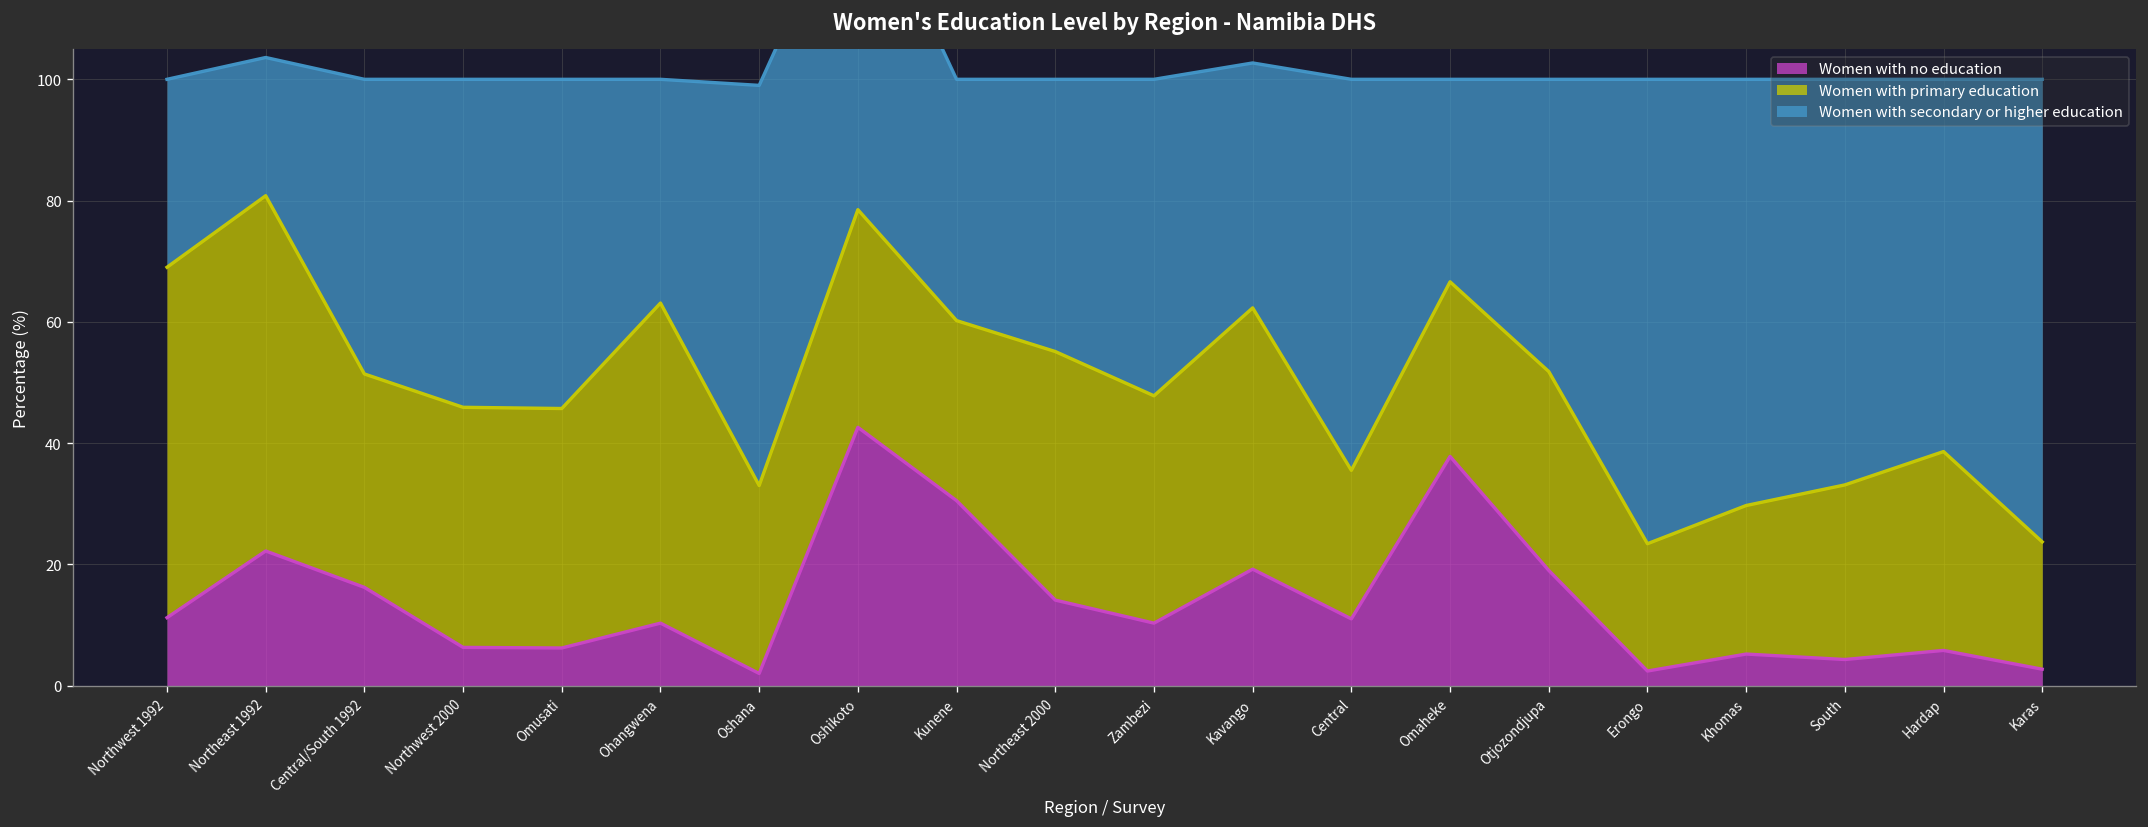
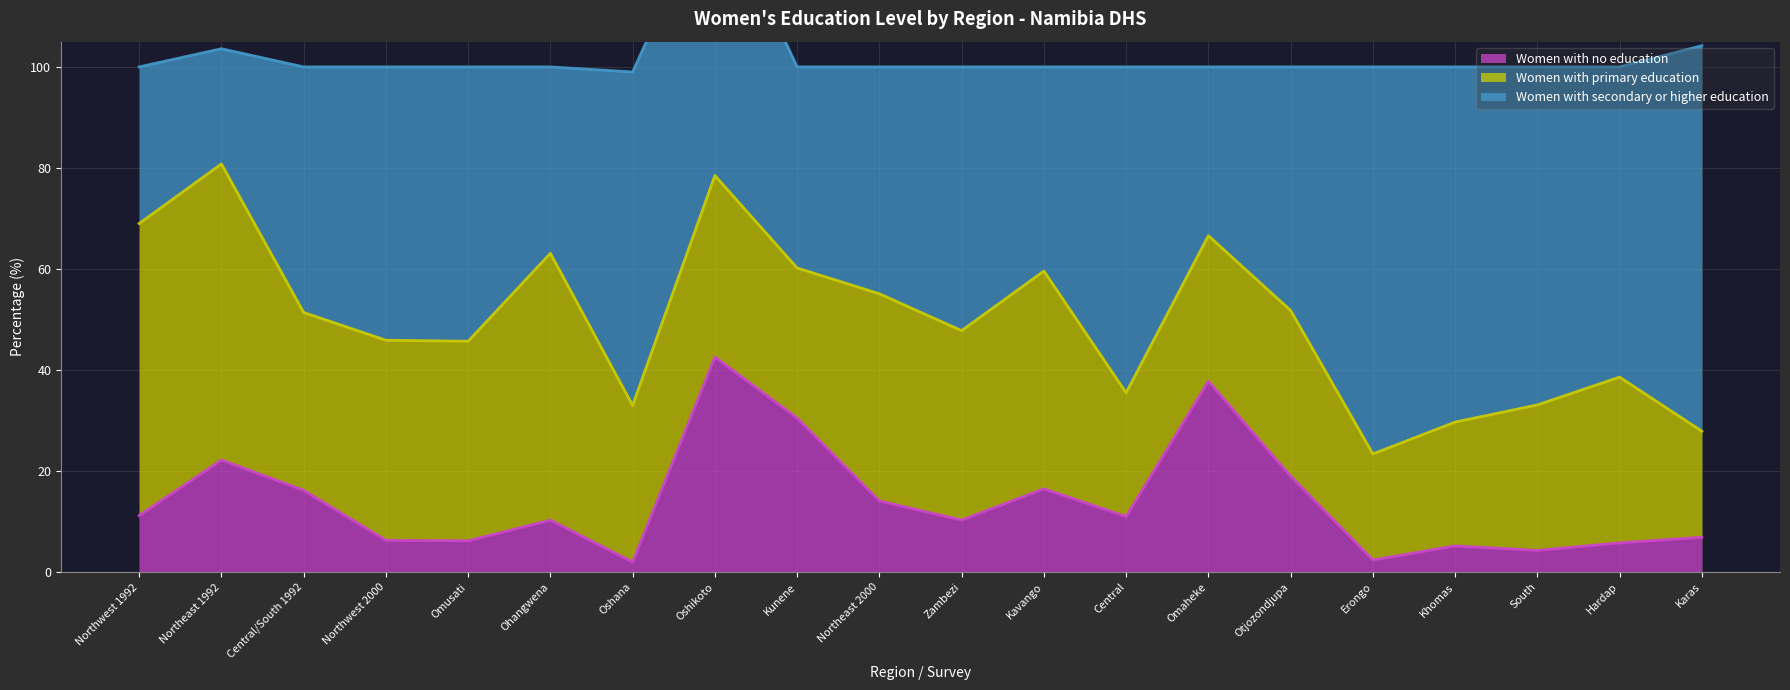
Women with no education, Kavango: 19 -> 17
Women with no education, Karas: 3 -> 7
